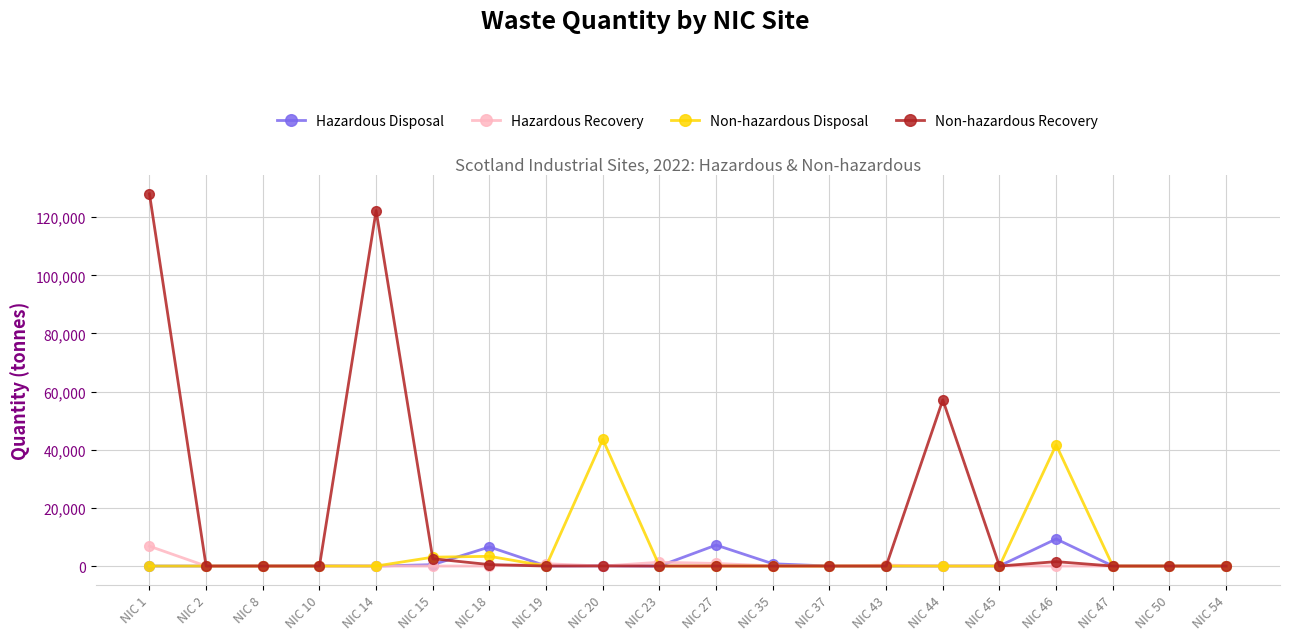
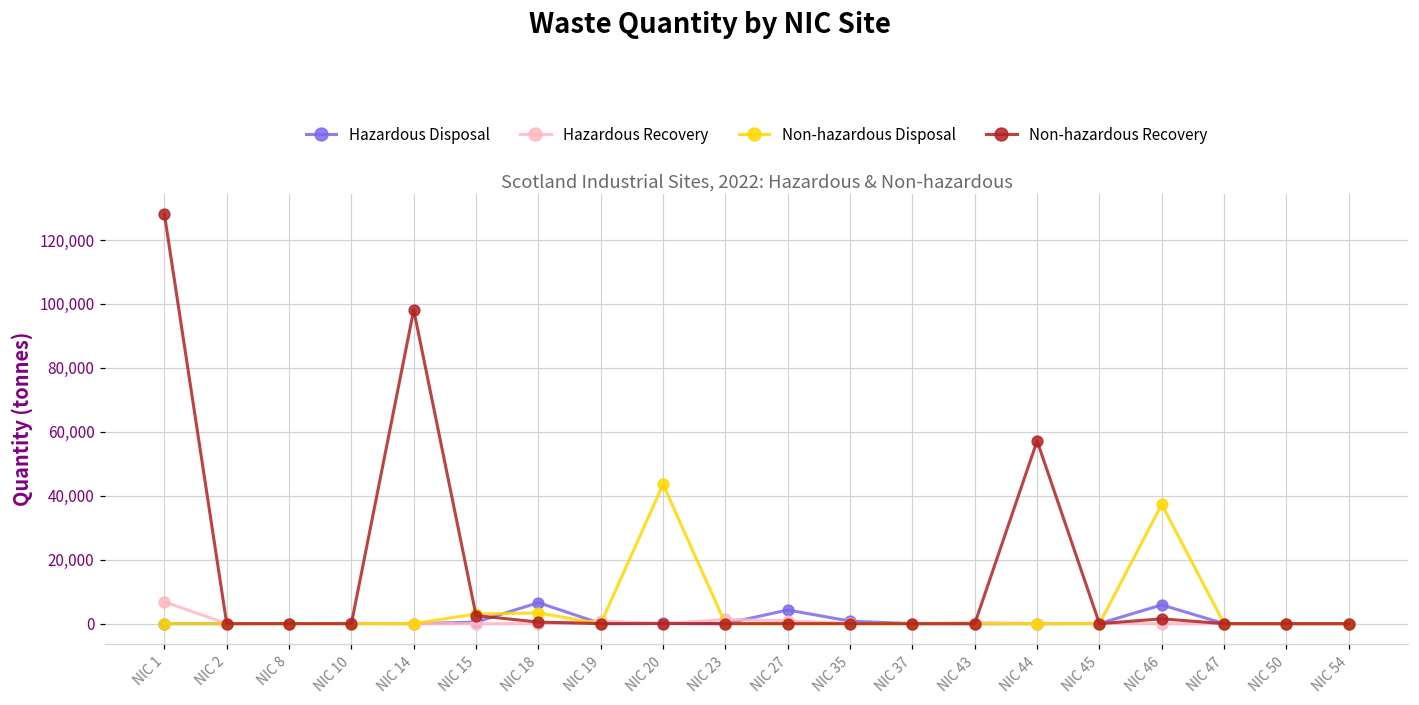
Non-hazardous Recovery, NIC 14: 122,000 -> 98,000
Hazardous Disposal, NIC 27: 7,000 -> 4,000
Hazardous Disposal, NIC 46: 9,000 -> 6,000
Non-hazardous Disposal, NIC 46: 42,000 -> 37,000
